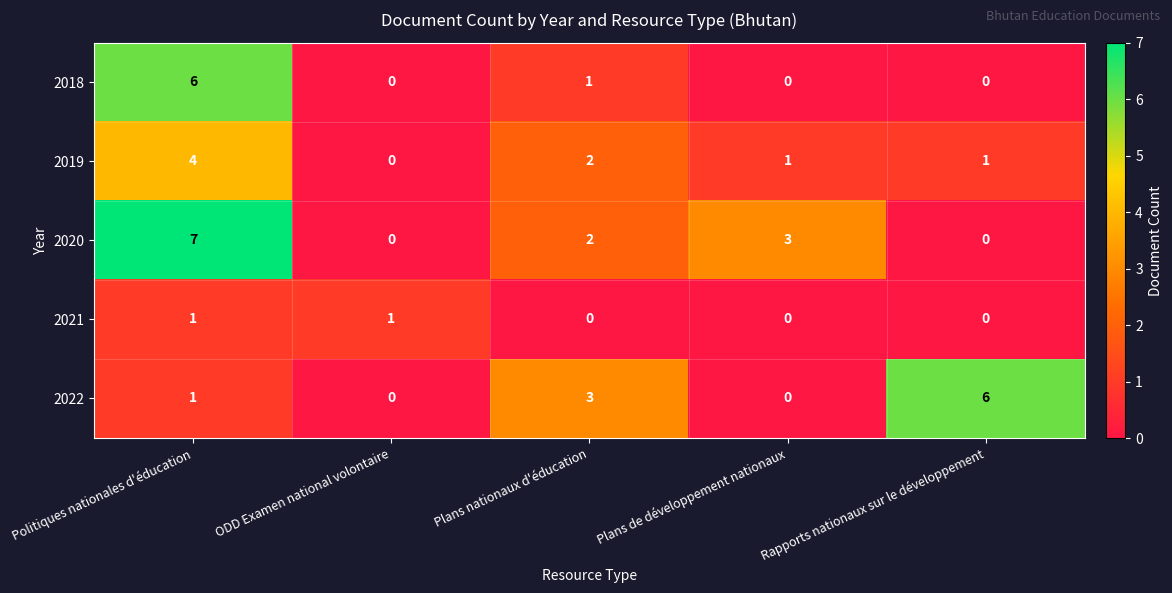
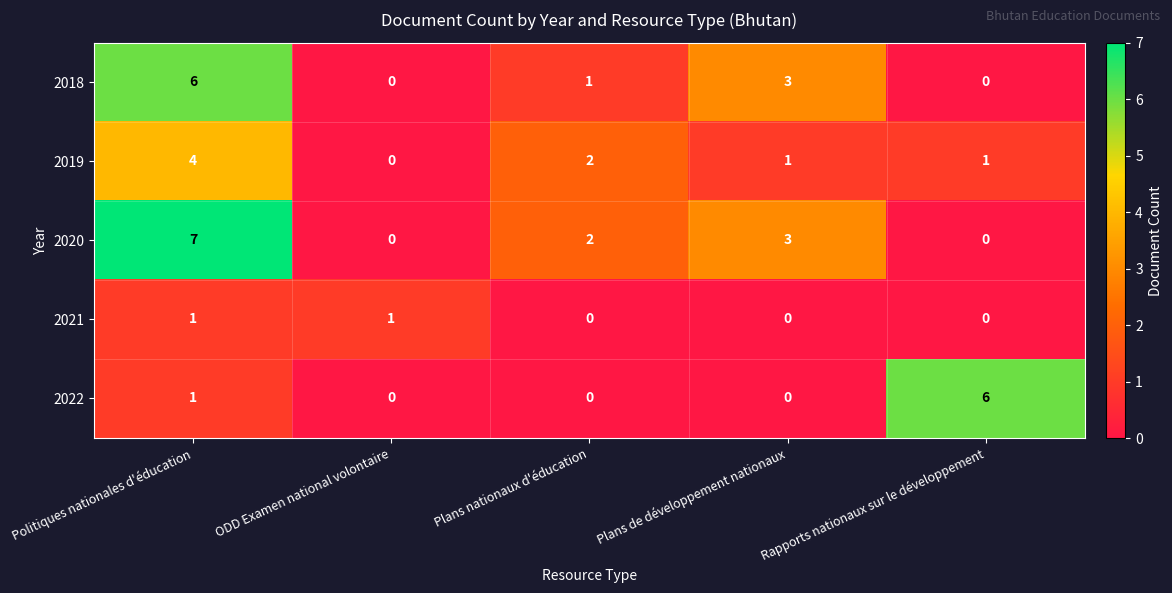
2018, Plans de développement nationaux: 0 -> 3
2022, Plans nationaux d'éducation: 3 -> 0
